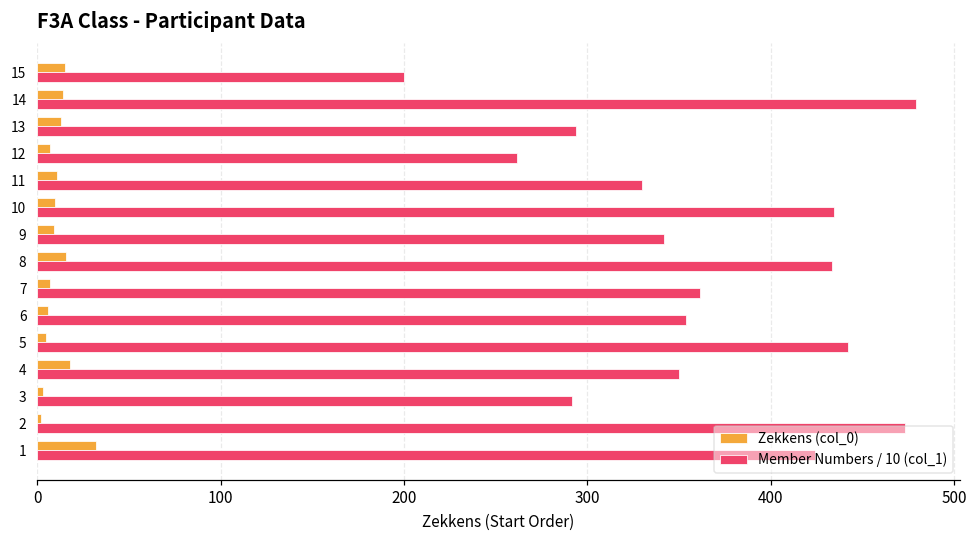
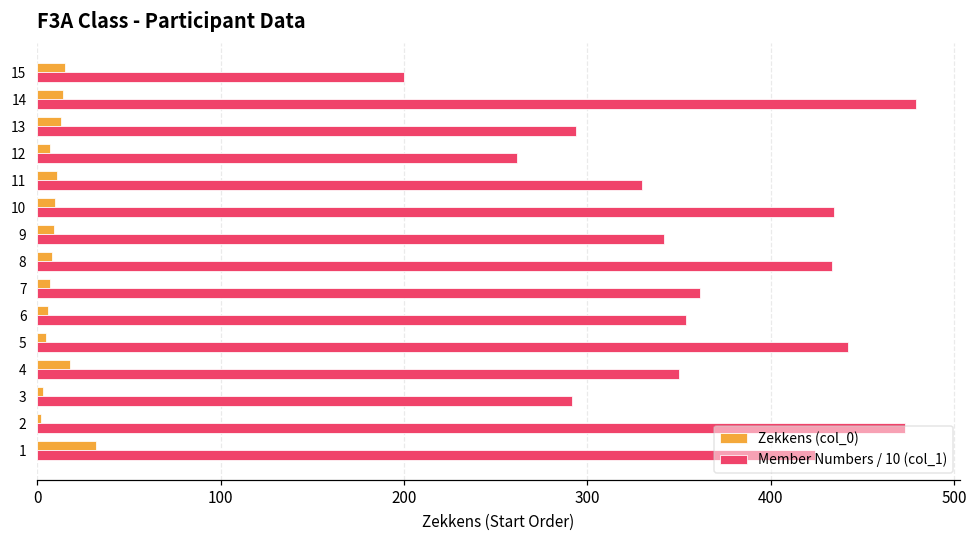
Zekkens (col_0), 8: 16 -> 8
